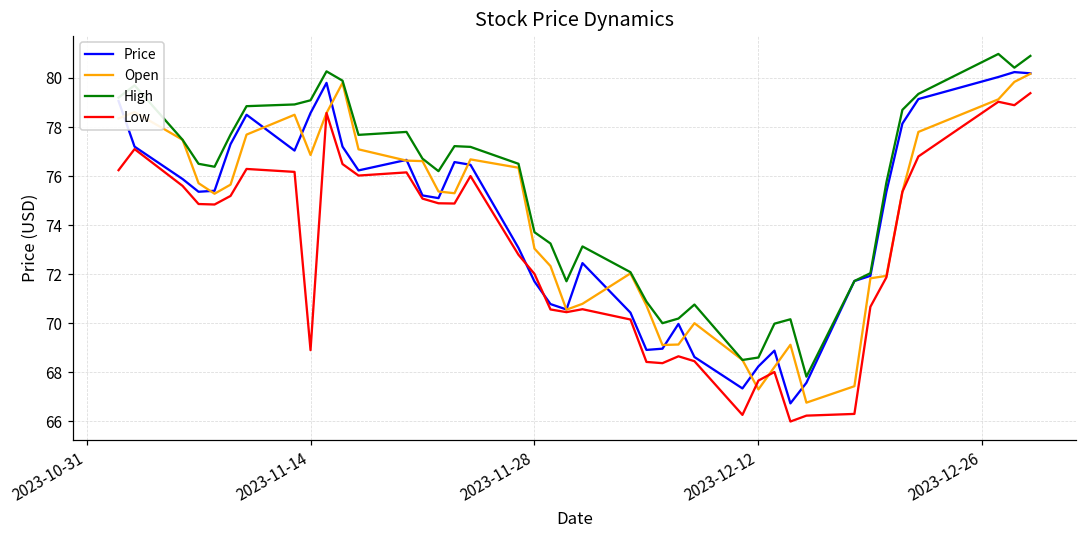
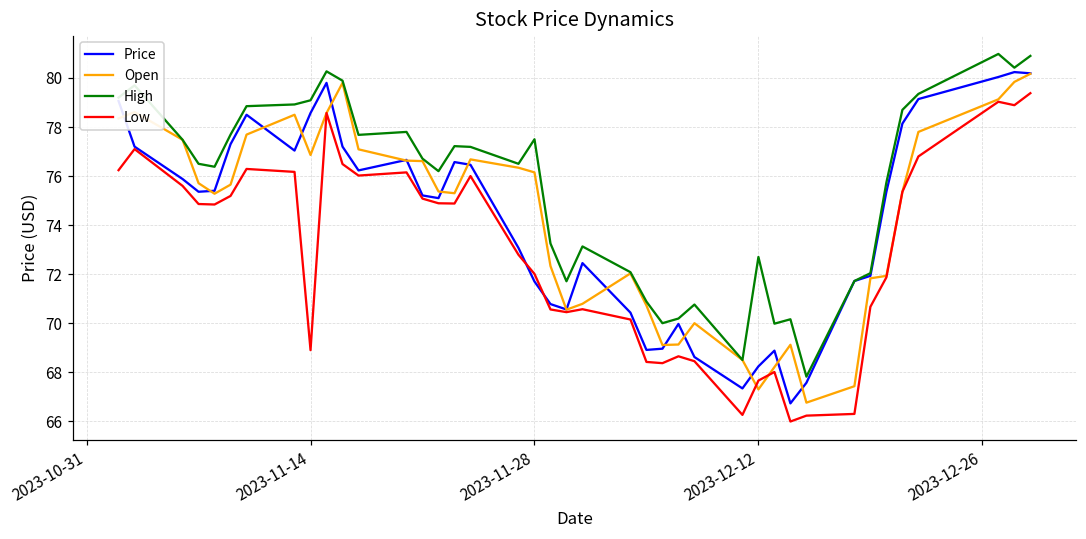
Open, 2023-11-28: 73.0 -> 76.2
High, 2023-11-28: 73.7 -> 77.5
High, 2023-12-12: 68.6 -> 72.7
